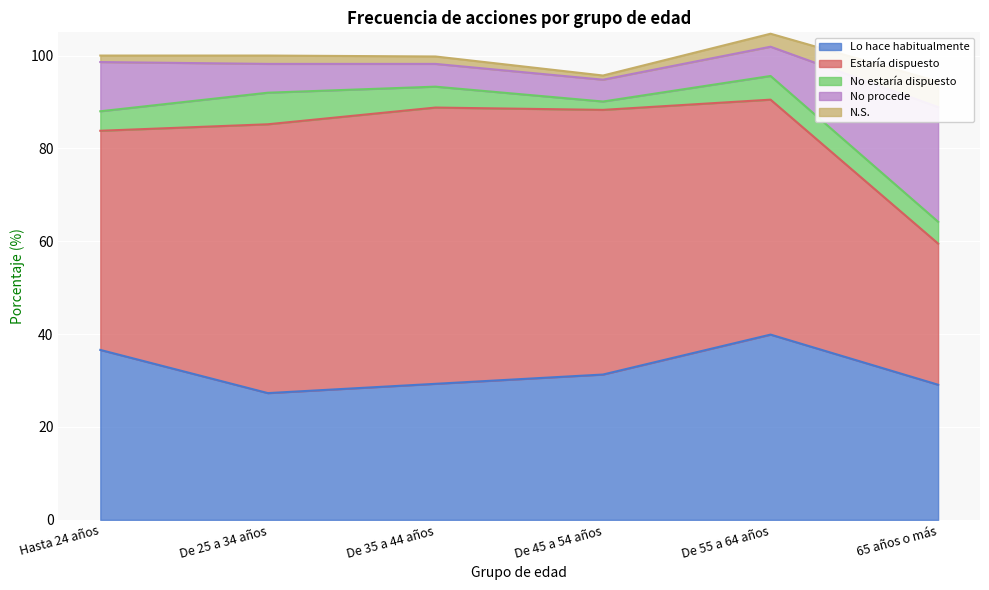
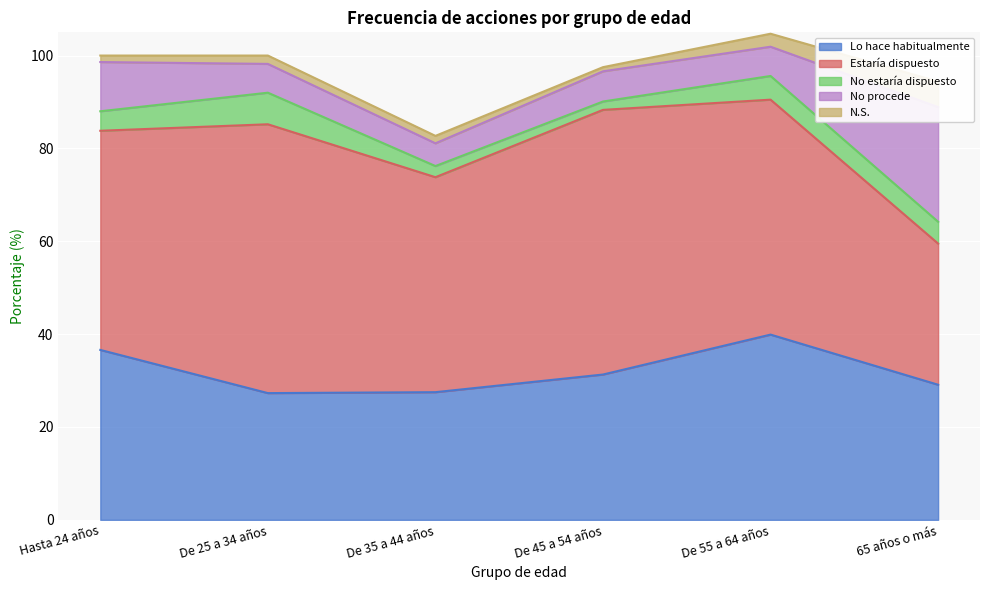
Lo hace habitualmente, De 35 a 44 años: 29 -> 28
Estaría dispuesto, De 35 a 44 años: 60 -> 46
No estaría dispuesto, De 35 a 44 años: 5 -> 2
No procede, De 45 a 54 años: 5 -> 7
